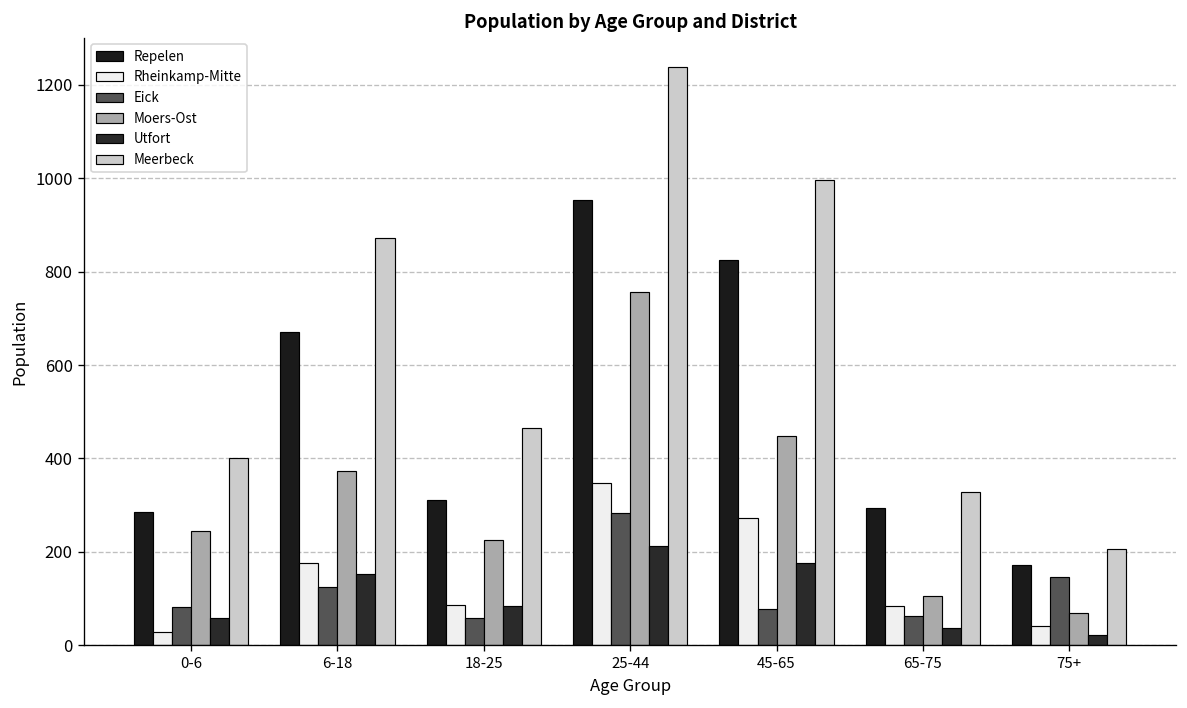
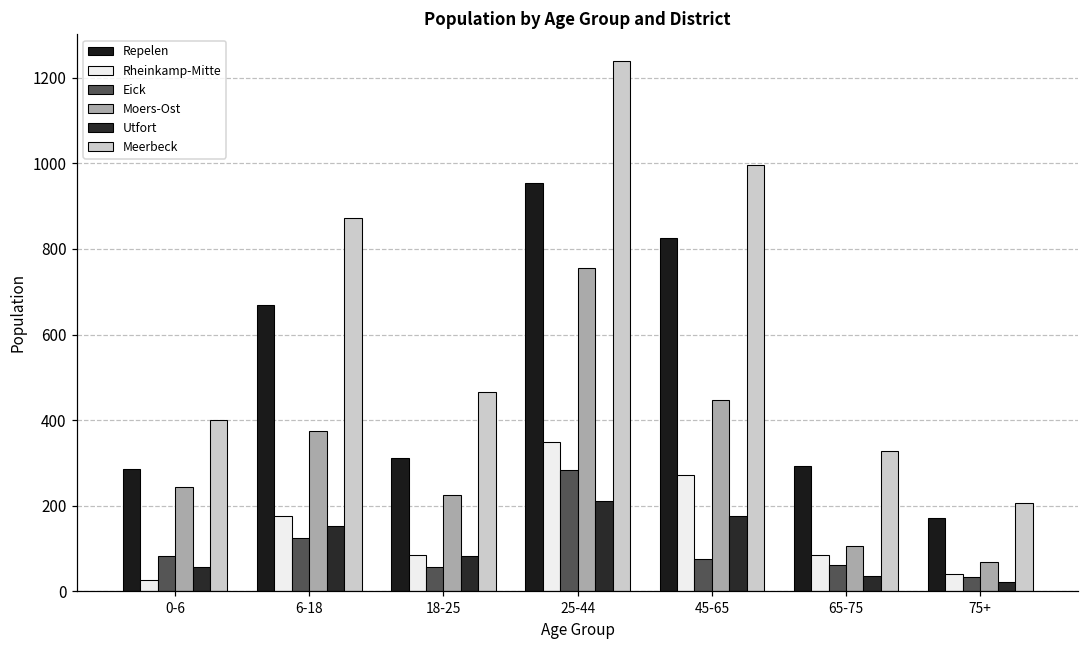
Eick, 75+: 150 -> 40
